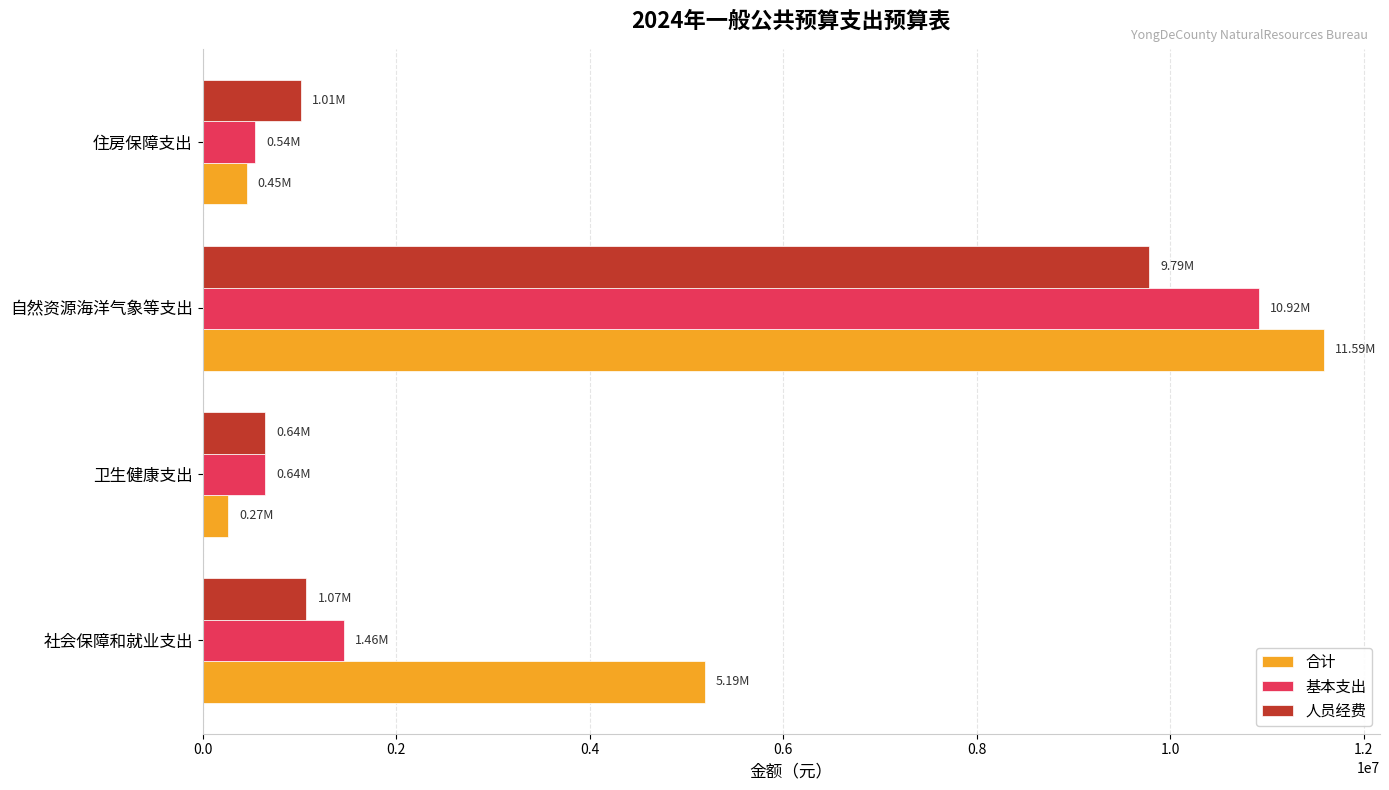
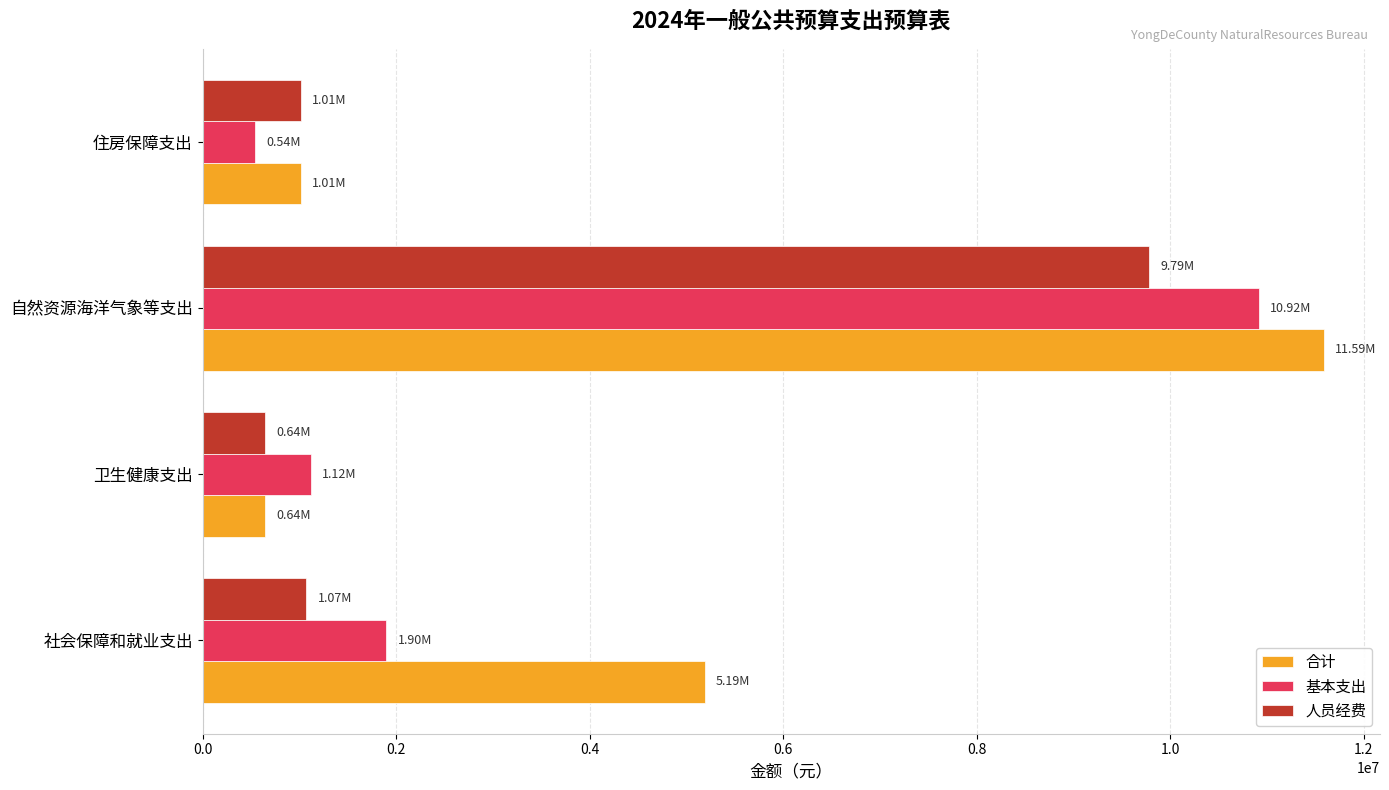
合计, 住房保障支出: 0.45M -> 1.01M
基本支出, 卫生健康支出: 0.64M -> 1.12M
合计, 卫生健康支出: 0.27M -> 0.64M
基本支出, 社会保障和就业支出: 1.46M -> 1.90M
